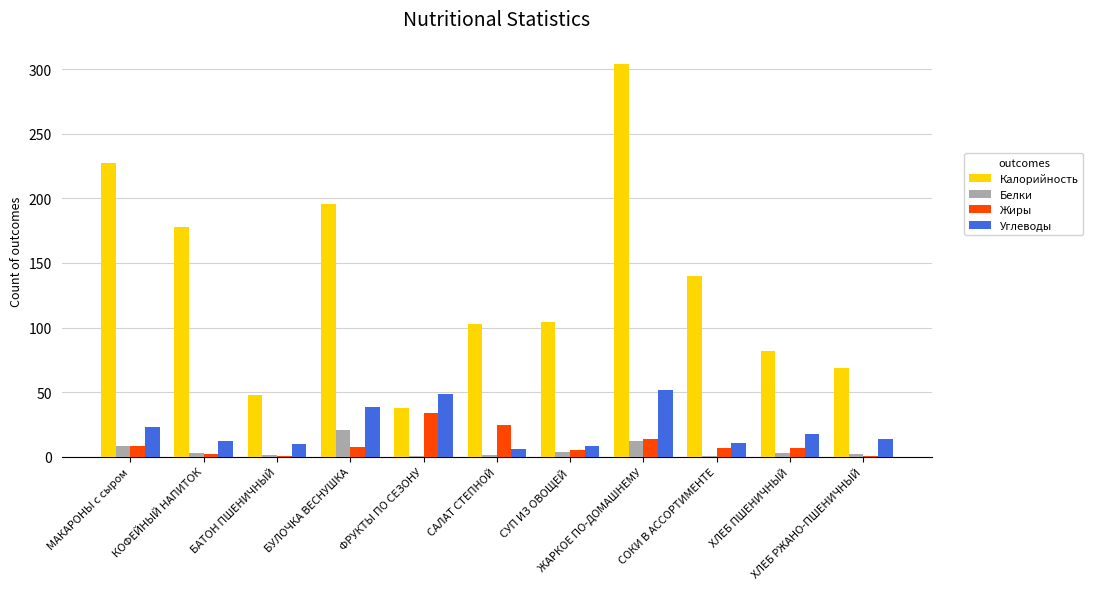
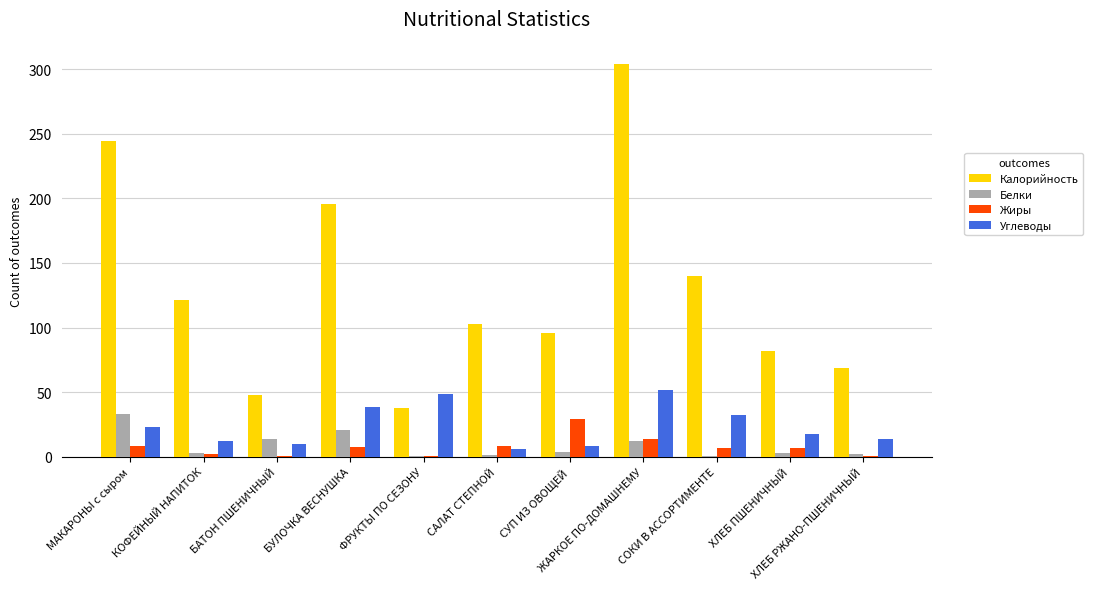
Калорийность, МАКАРОНЫ с сыром: 227 -> 245
Белки, МАКАРОНЫ с сыром: 8 -> 33
Калорийность, КОФЕЙНЫЙ НАПИТОК: 178 -> 122
Белки, БАТОН ПШЕНИЧНЫЙ: 2 -> 13
Жиры, ФРУКТЫ ПО СЕЗОНУ: 34 -> 0
Жиры, САЛАТ СТЕПНОЙ: 24 -> 8
Калорийность, СУП ИЗ ОВОЩЕЙ: 104 -> 96
Жиры, СУП ИЗ ОВОЩЕЙ: 5 -> 29
Углеводы, СОКИ В АССОРТИМЕНТЕ: 10 -> 33
